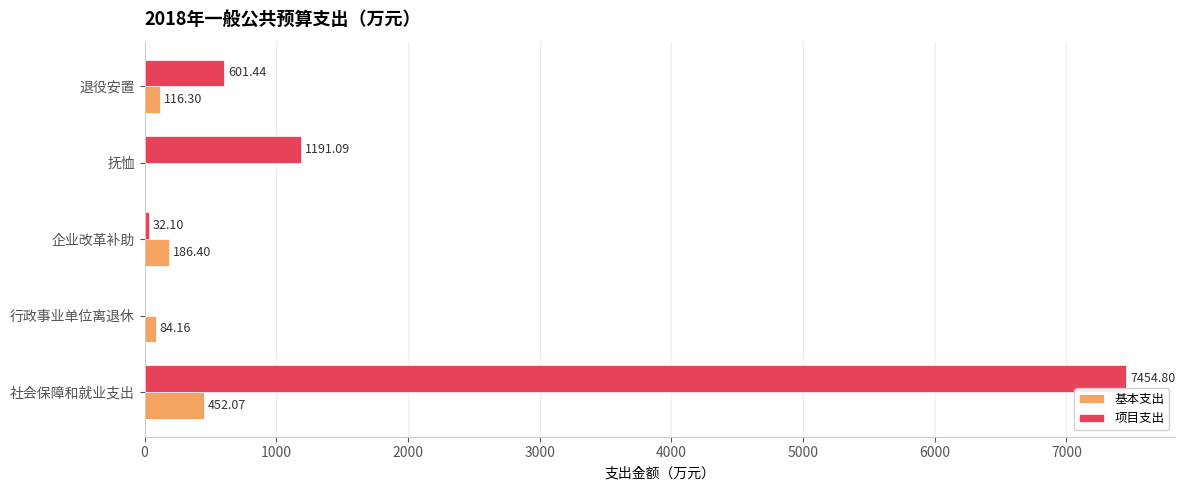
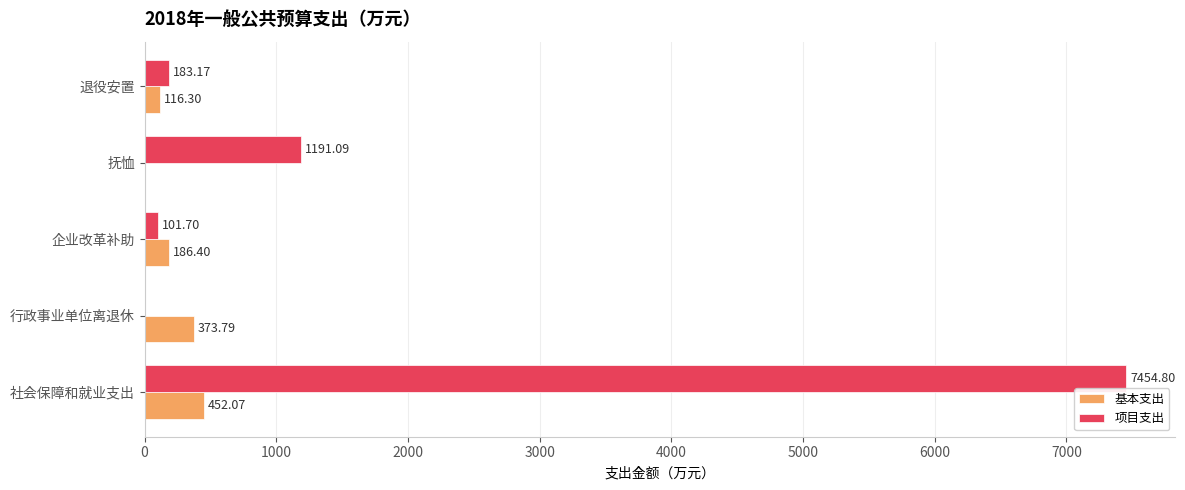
项目支出, 退役安置: 601.44 -> 183.17
项目支出, 企业改革补助: 32.10 -> 101.70
基本支出, 行政事业单位离退休: 84.16 -> 373.79
